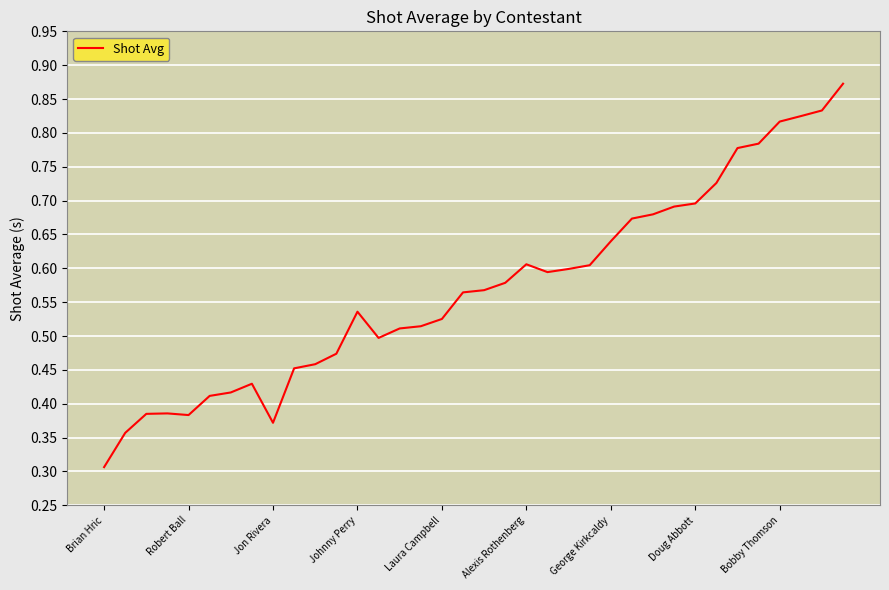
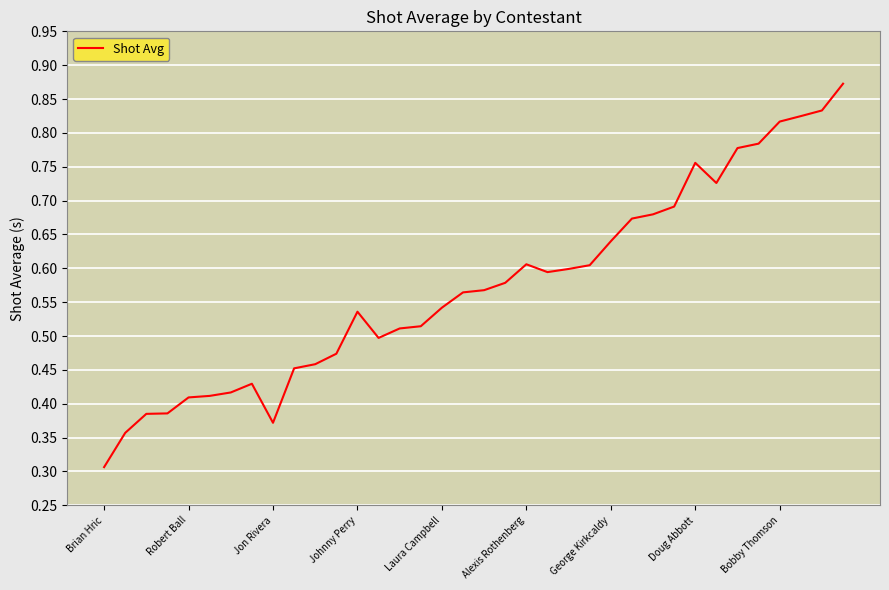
Robert Ball: 0.38 -> 0.41
Laura Campbell: 0.53 -> 0.54
Doug Abbott: 0.70 -> 0.76
